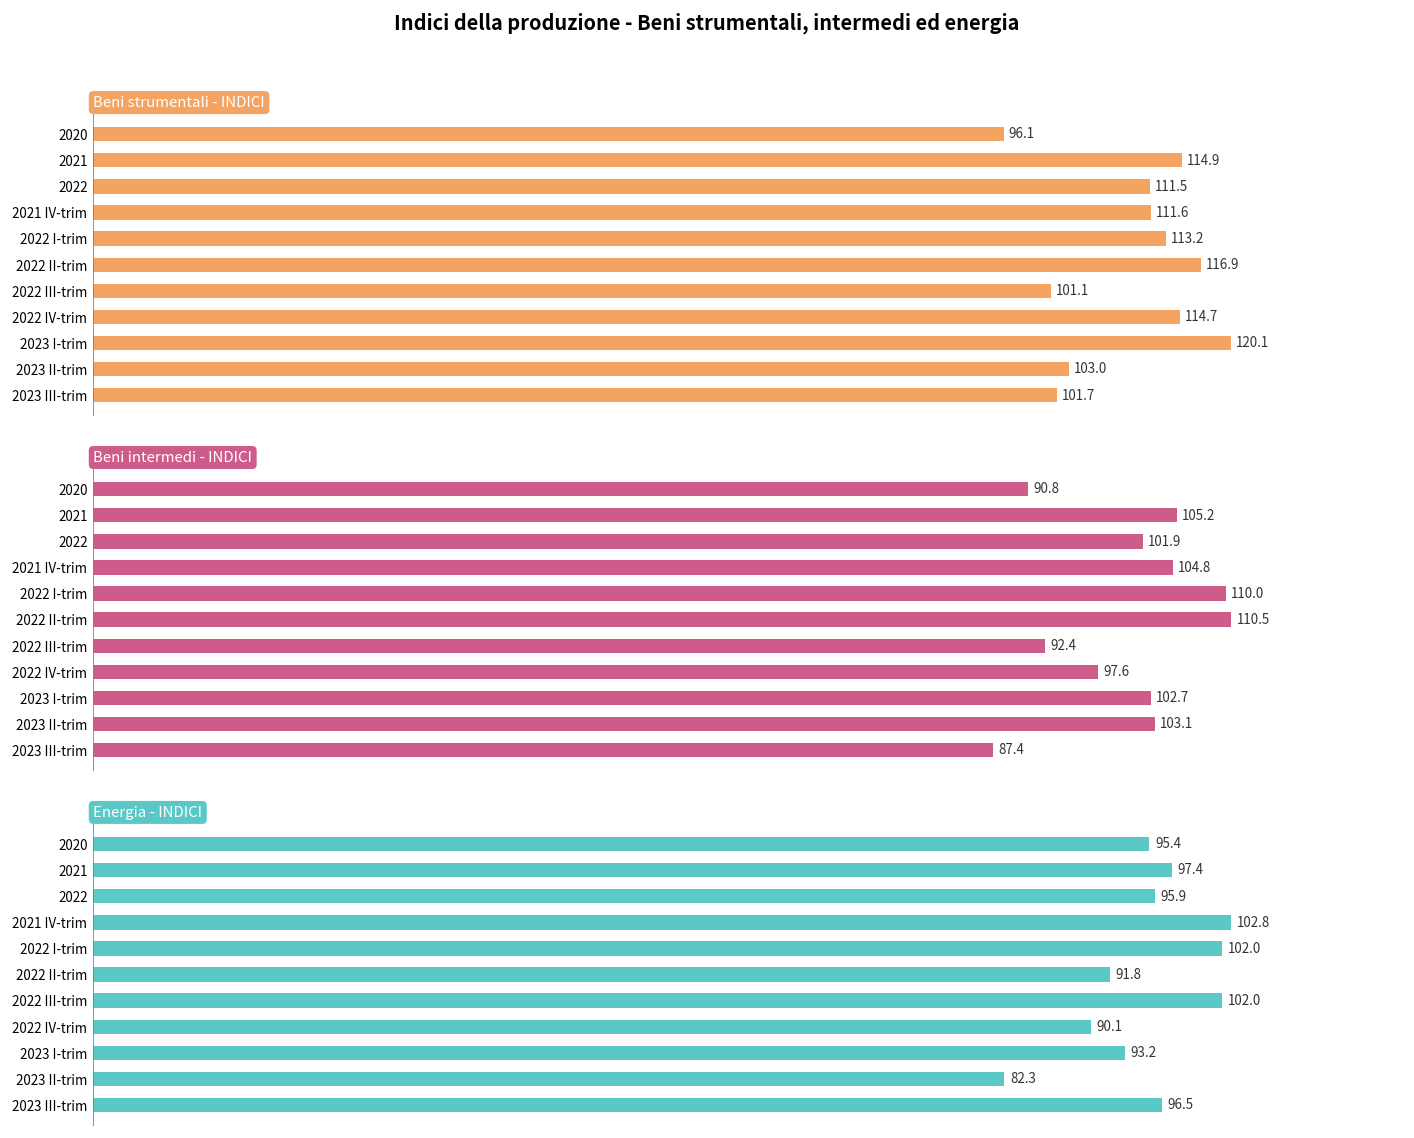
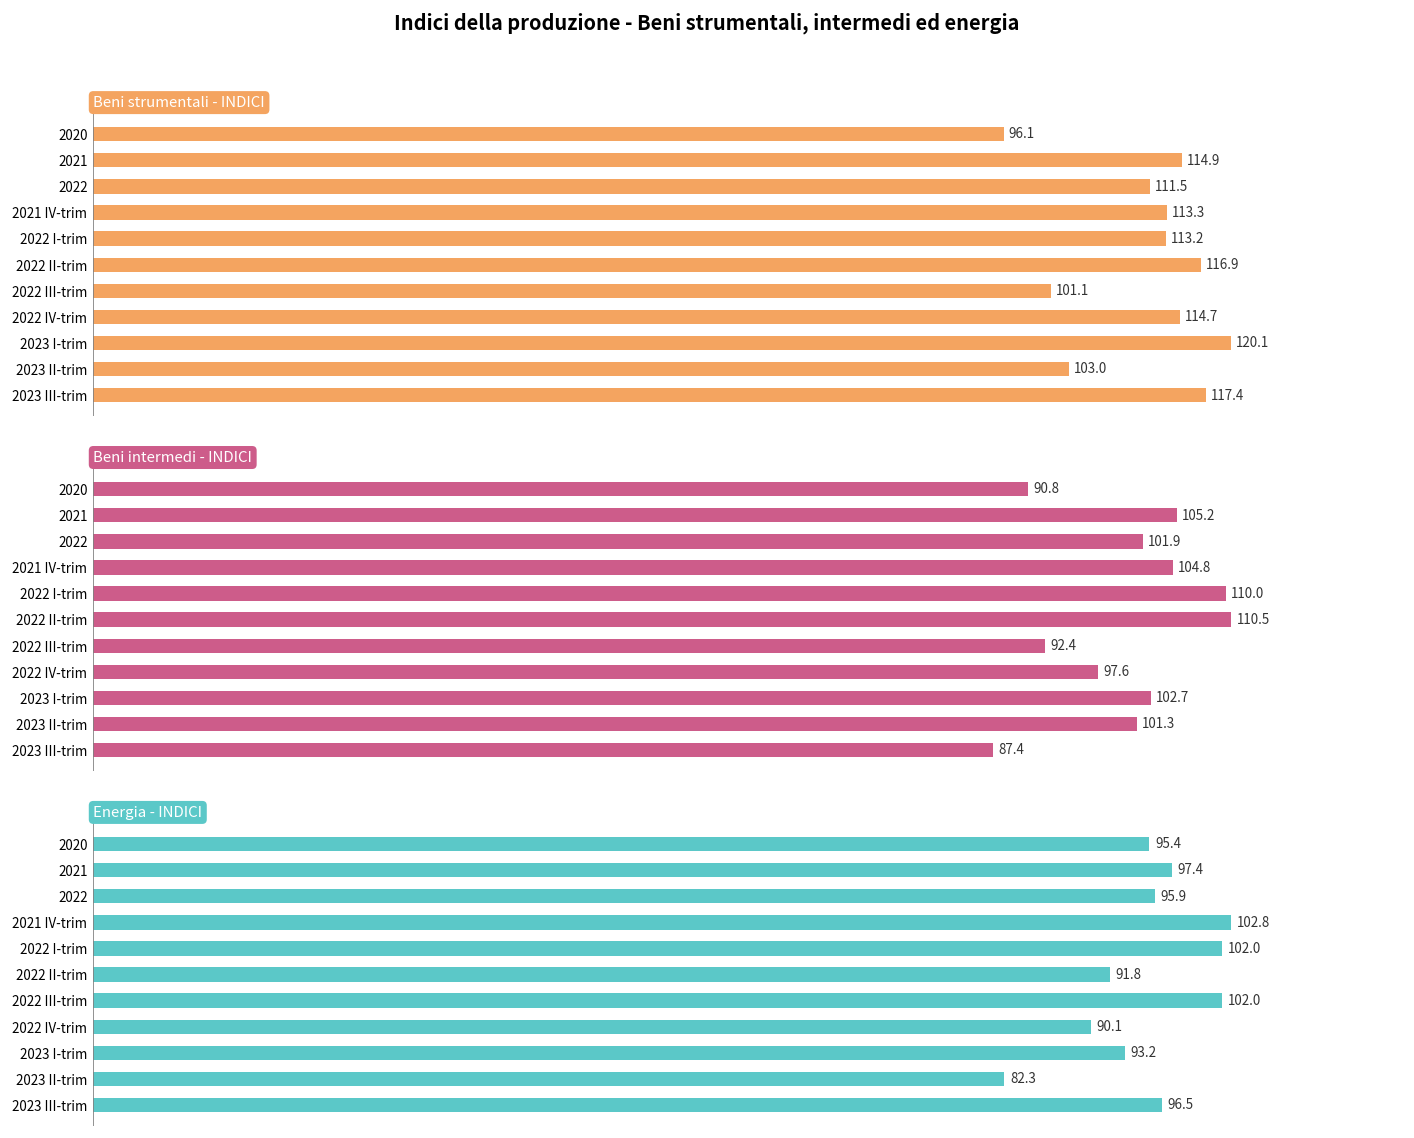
Beni strumentali - INDICI, 2021 IV-trim: 111.6 -> 113.3
Beni strumentali - INDICI, 2023 III-trim: 101.7 -> 117.4
Beni intermedi - INDICI, 2023 II-trim: 103.1 -> 101.3
